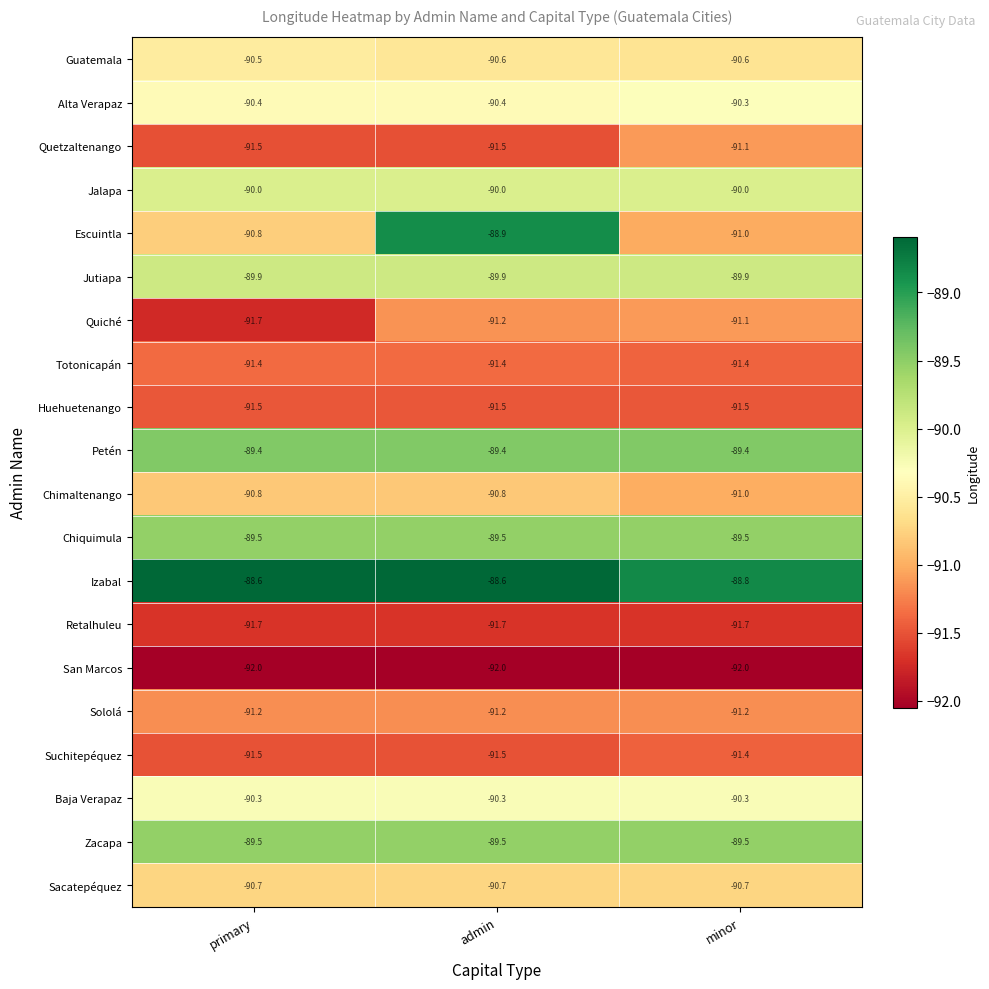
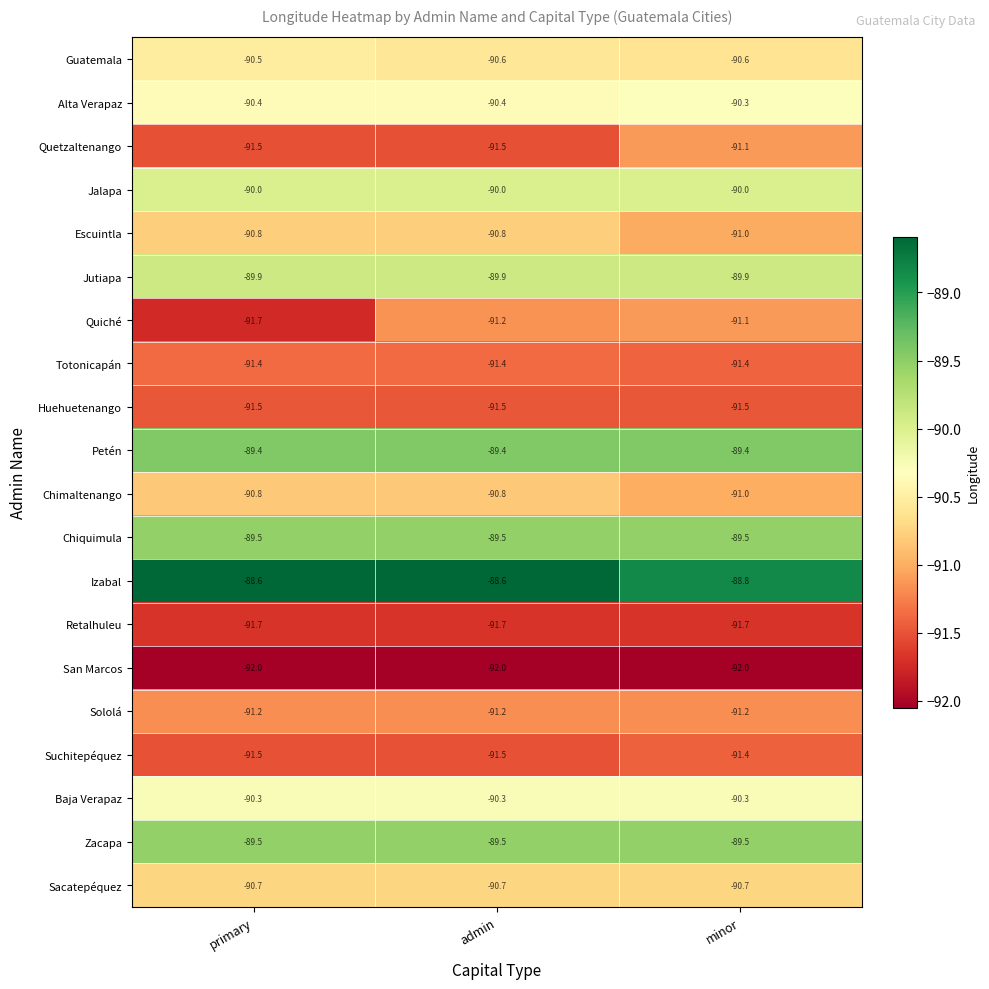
Escuintla, admin: -88.9 -> -90.8
